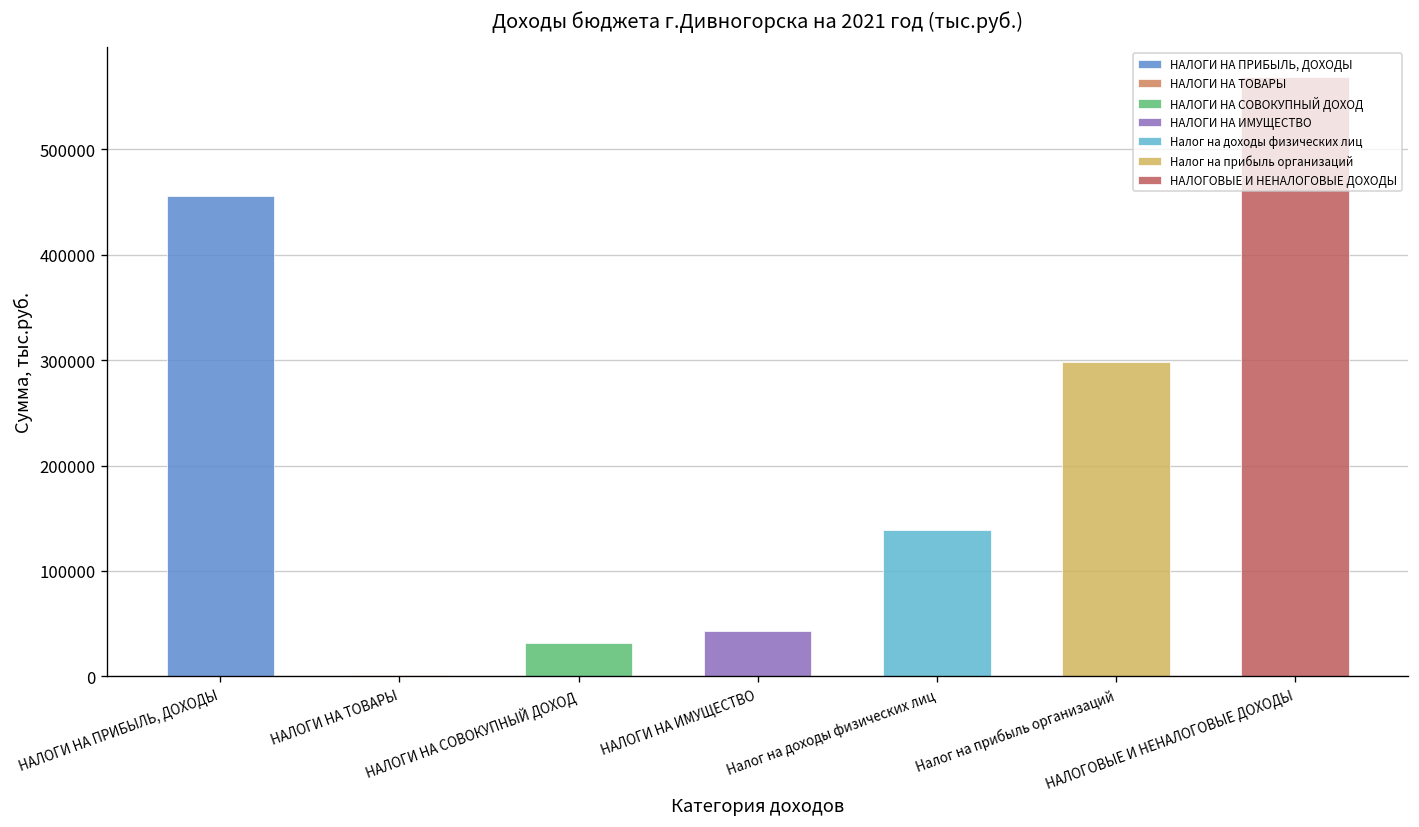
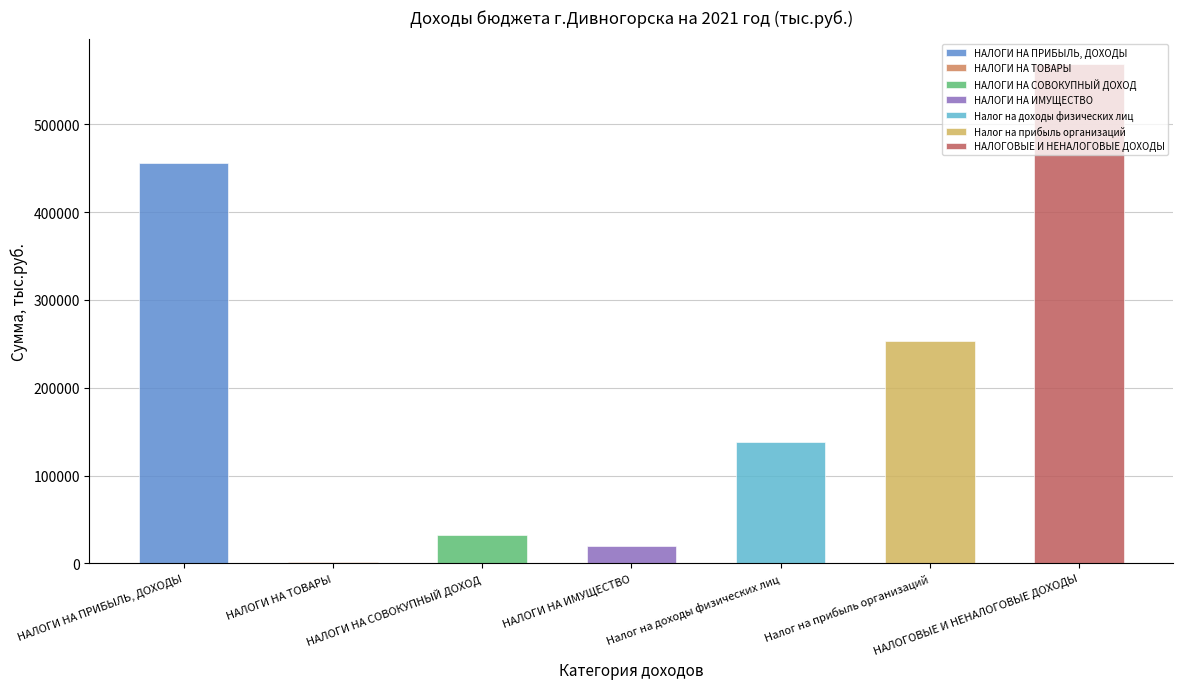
НАЛОГИ НА ИМУЩЕСТВО: 40000 -> 20000
Налог на прибыль организаций: 300000 -> 250000
